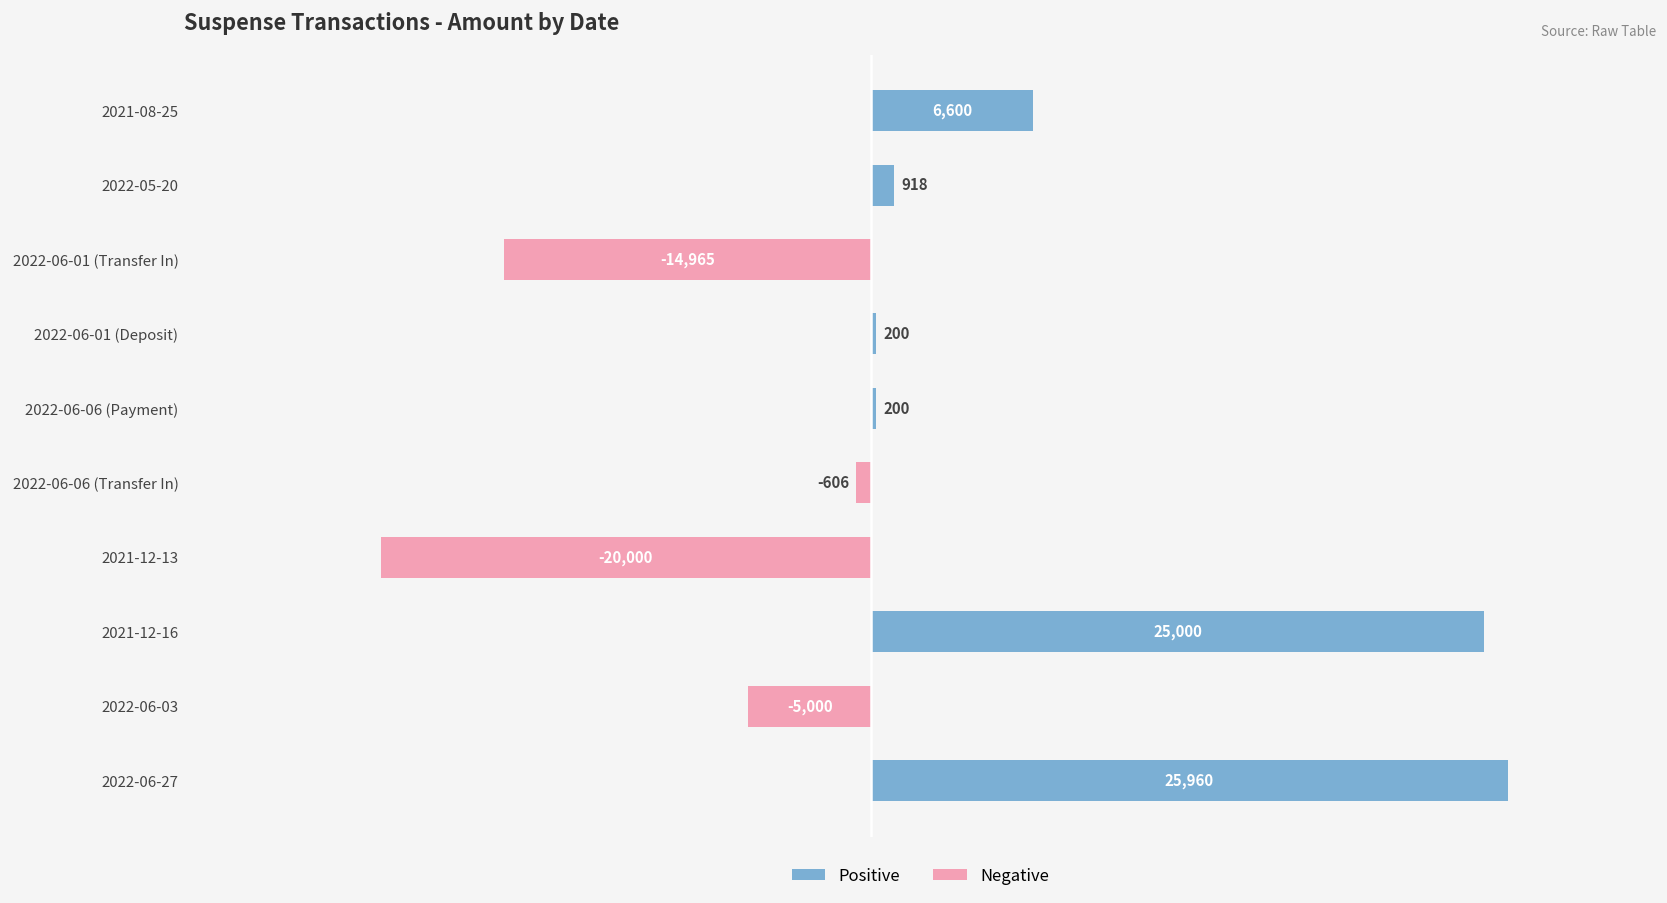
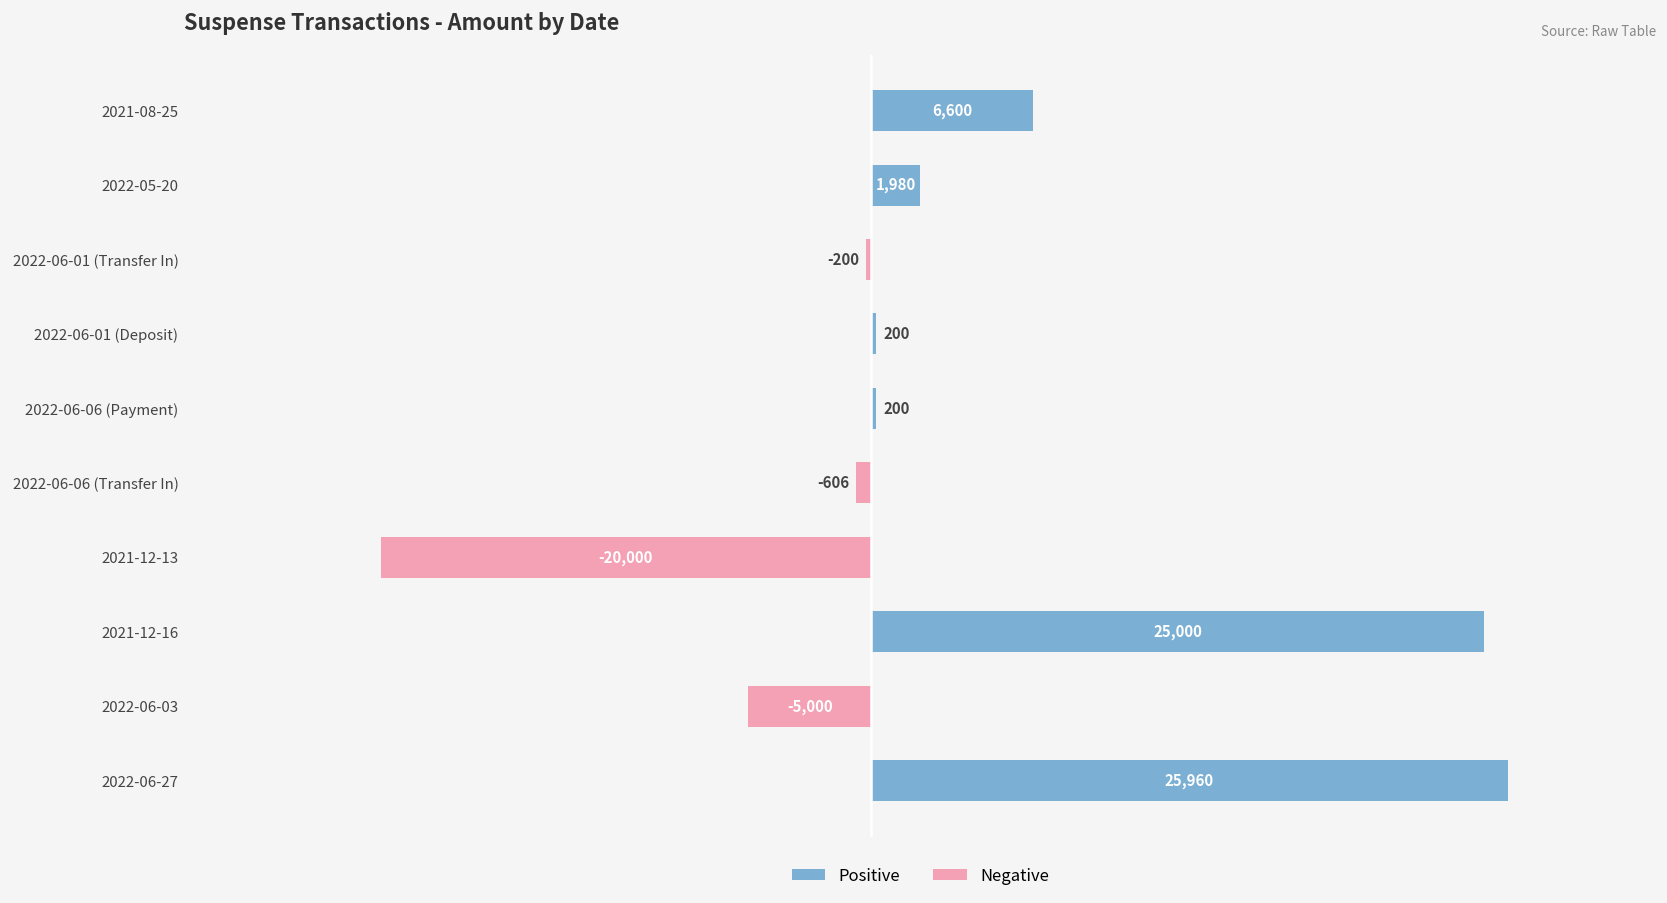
2022-05-20: 918 -> 1,980
2022-06-01 (Transfer In): -14,965 -> -200
